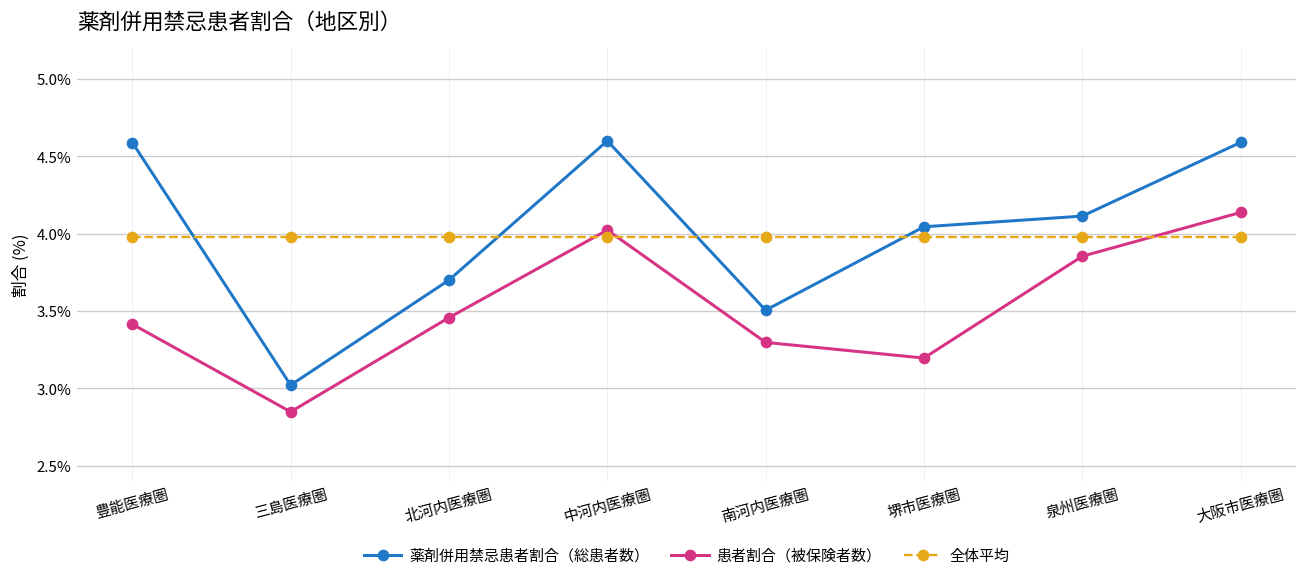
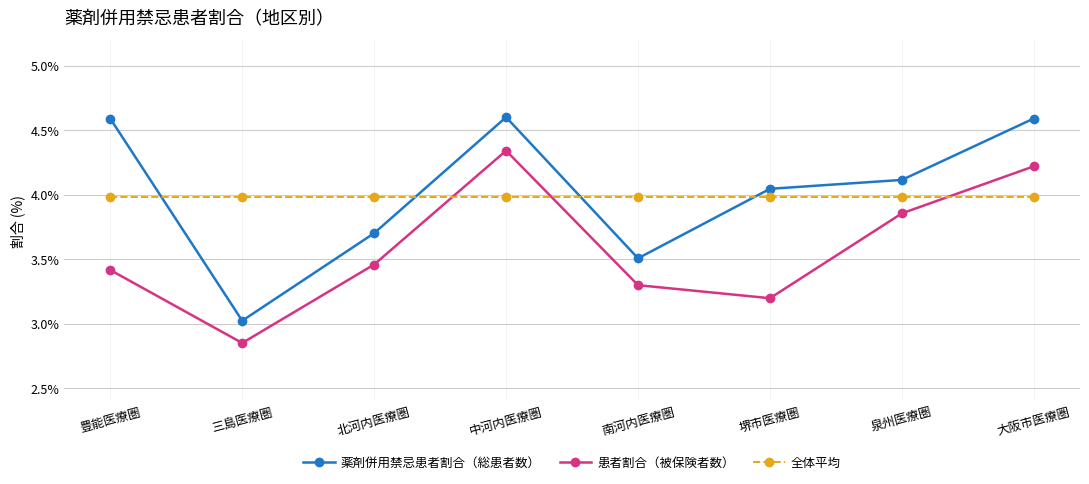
患者割合（被保険者数）, 中河内医療圏: 4.02% -> 4.34%
患者割合（被保険者数）, 大阪市医療圏: 4.14% -> 4.22%
